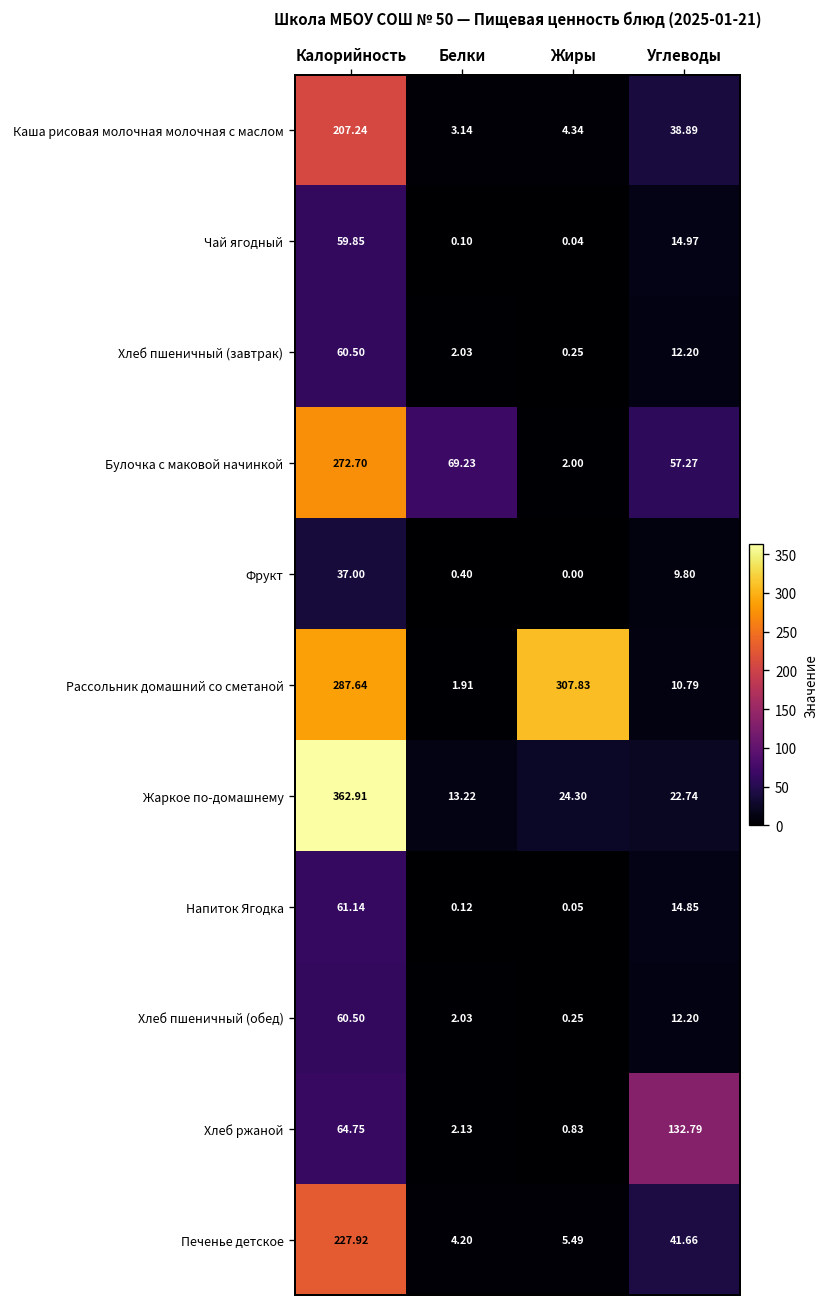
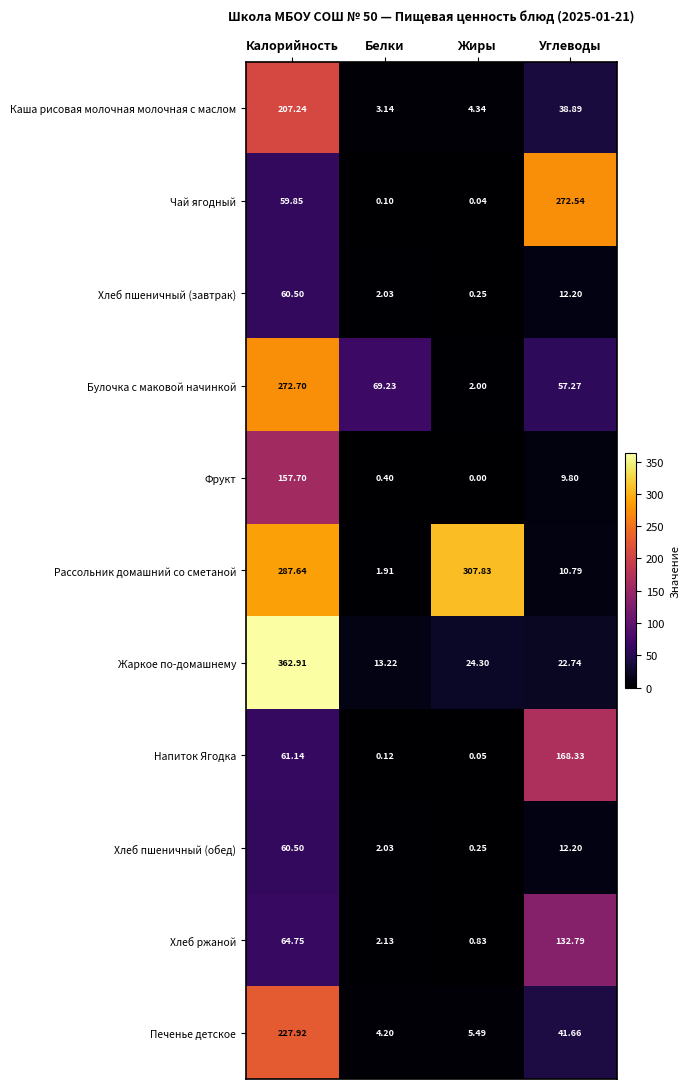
Чай ягодный, Углеводы: 14.97 -> 272.54
Фрукт, Калорийность: 37.00 -> 157.70
Напиток Ягодка, Углеводы: 14.85 -> 168.33
